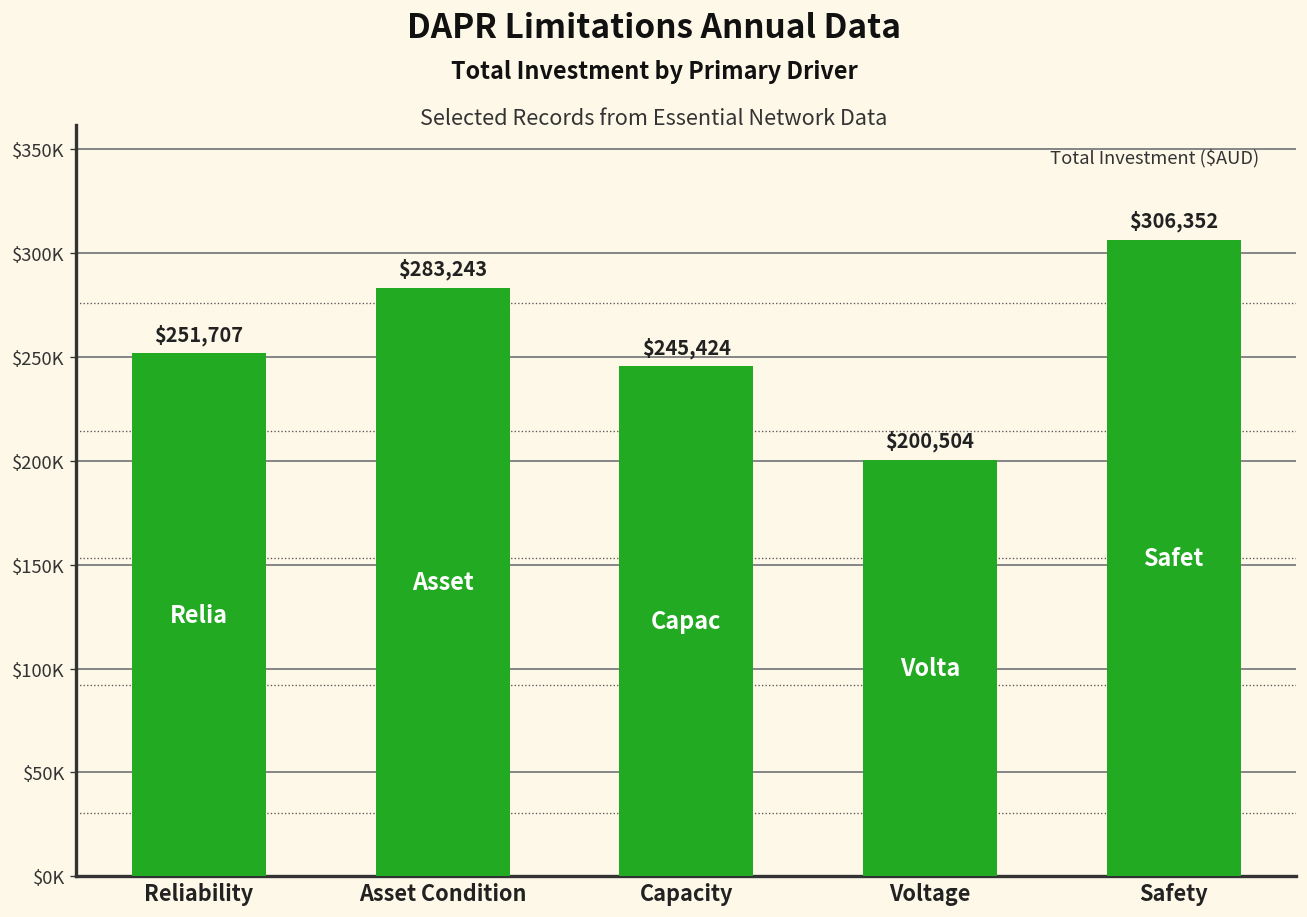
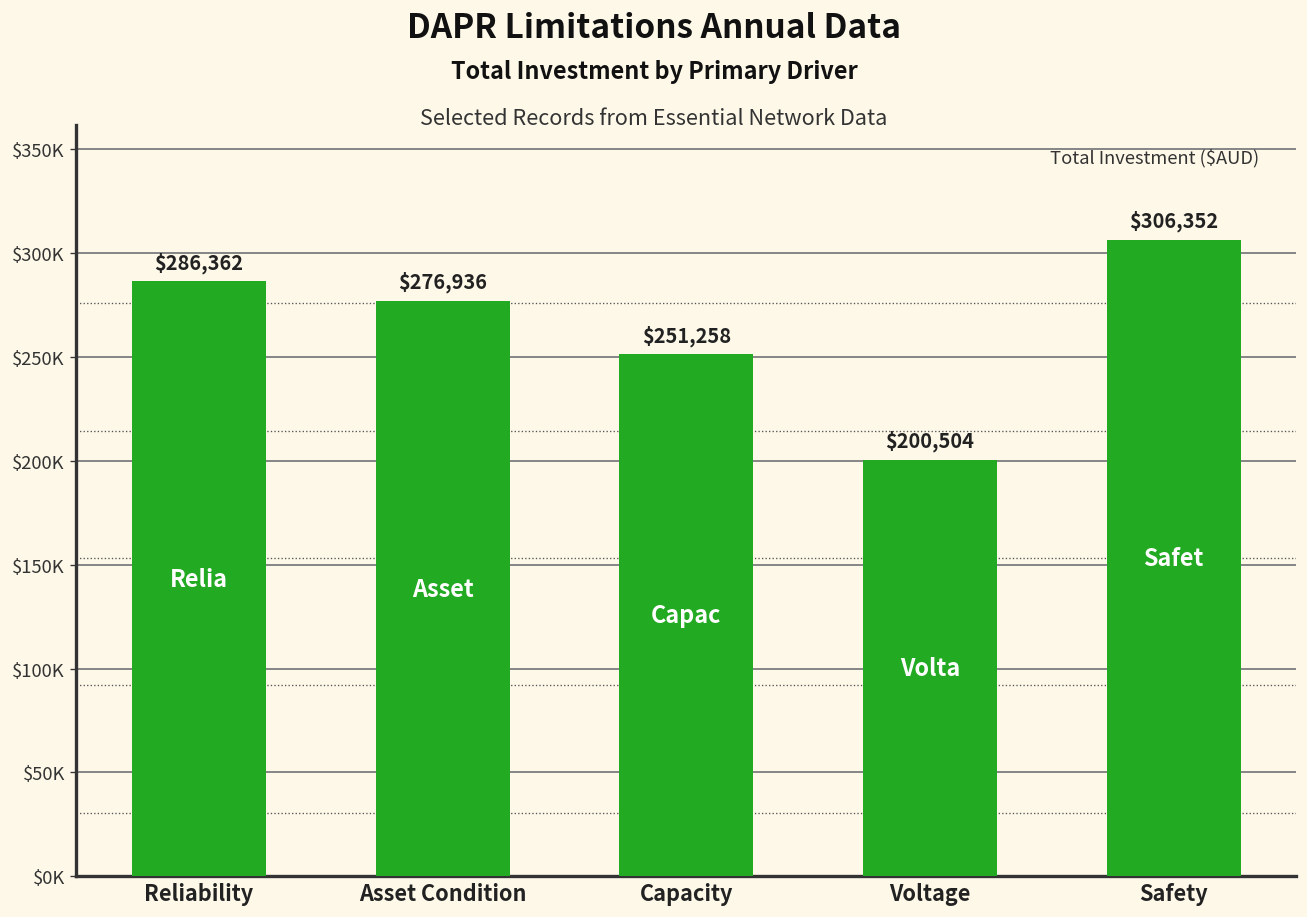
Reliability: $251,707 -> $286,362
Asset Condition: $283,243 -> $276,936
Capacity: $245,424 -> $251,258
